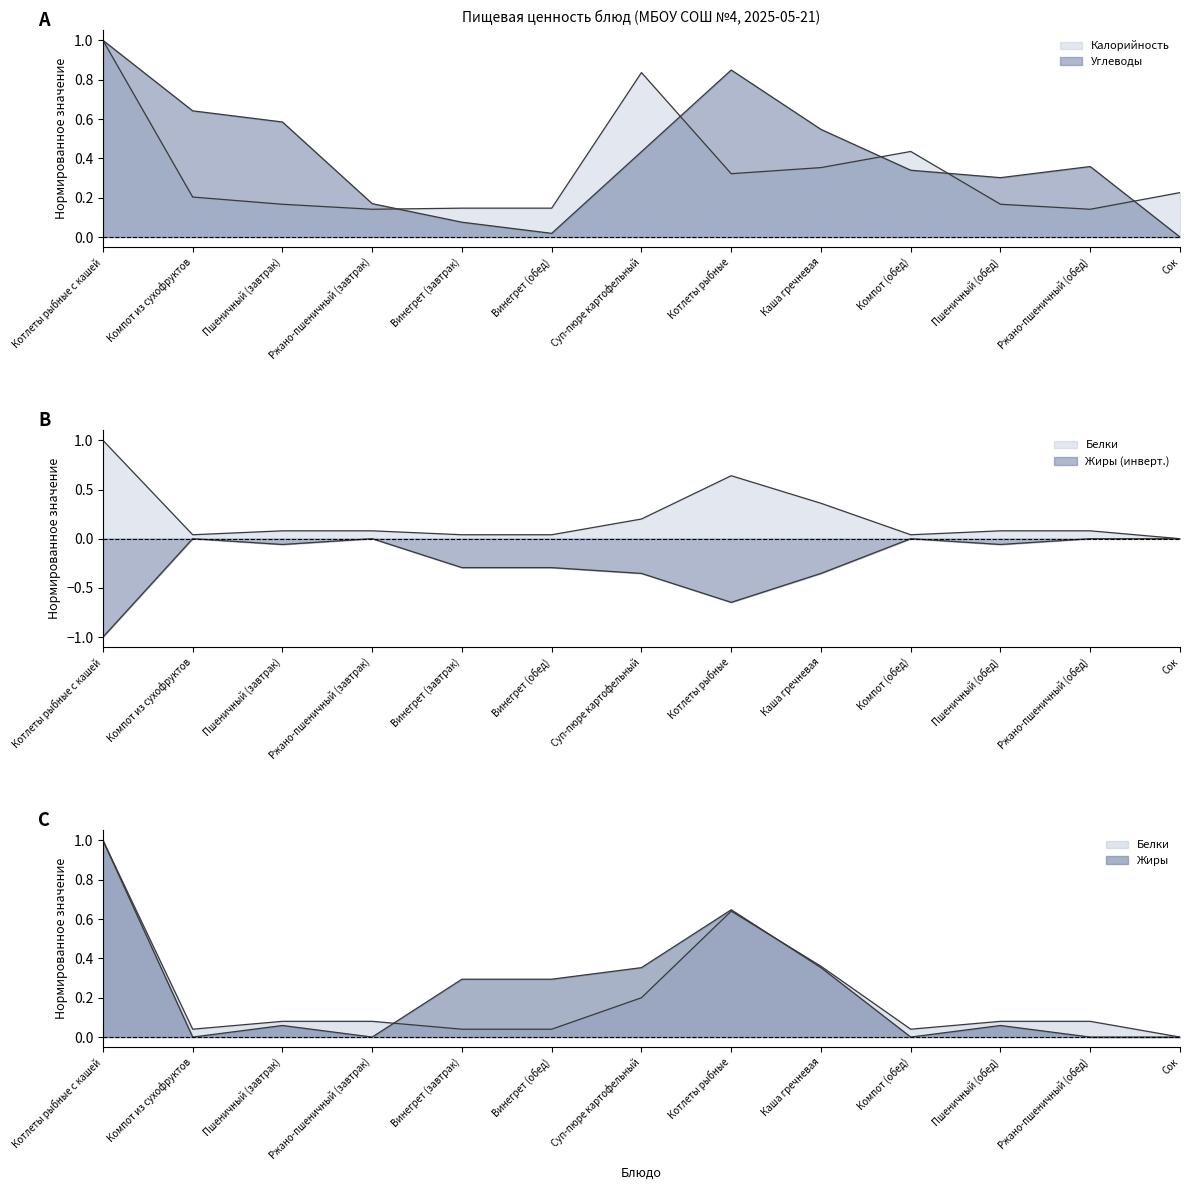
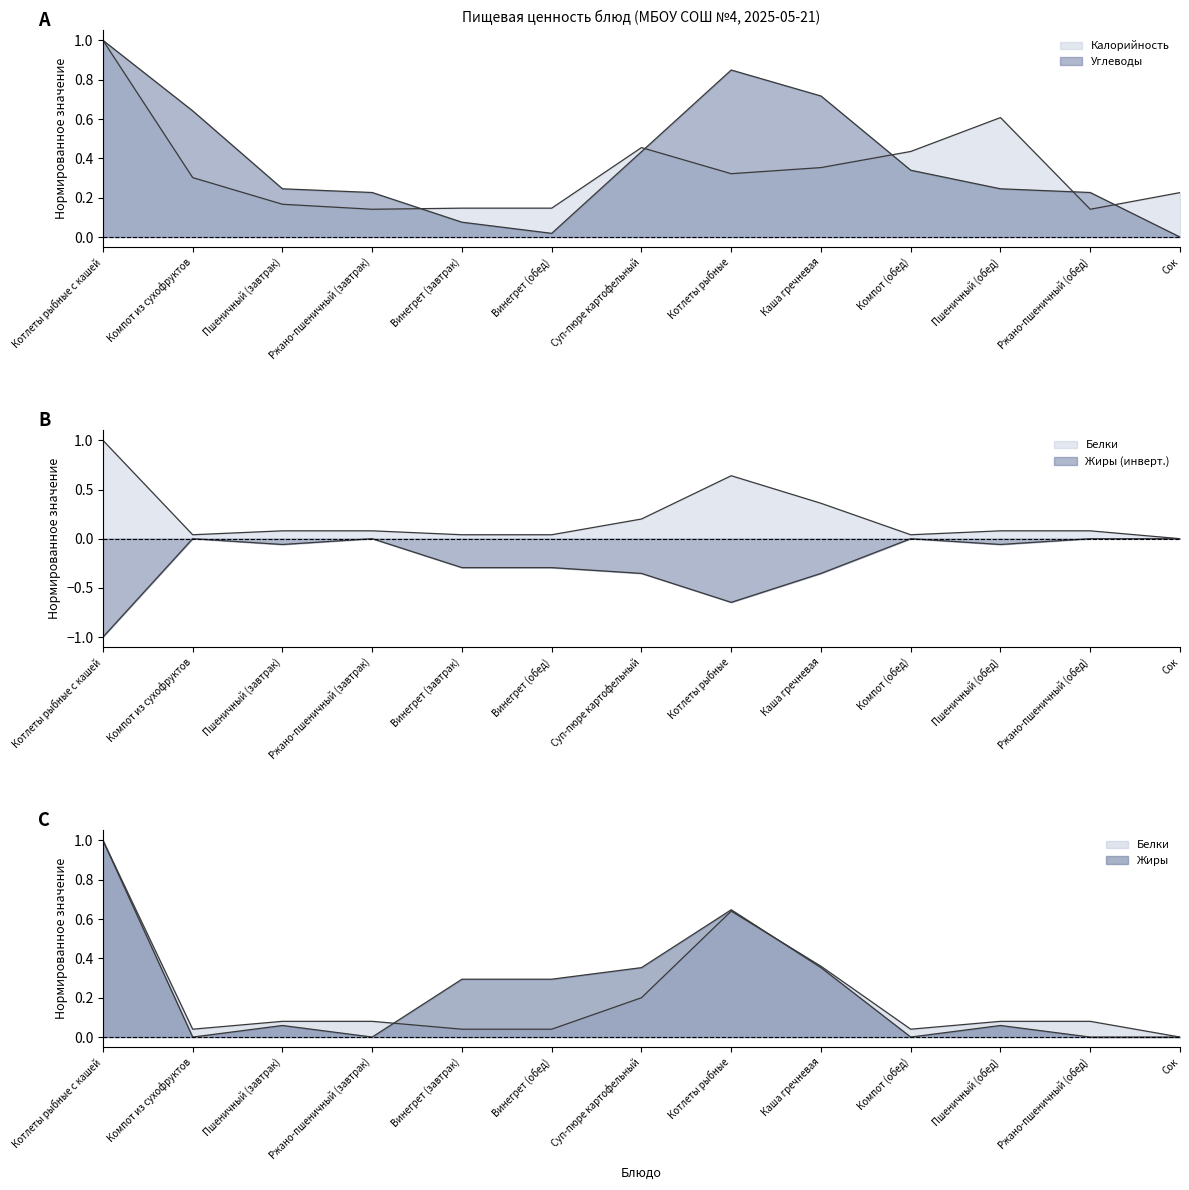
Пищевая ценность блюд (МБОУ СОШ №4, 2025-05-21), Калорийность, Компот из сухофруктов: 0.20 -> 0.30
Пищевая ценность блюд (МБОУ СОШ №4, 2025-05-21), Углеводы, Пшеничный (завтрак): 0.58 -> 0.25
Пищевая ценность блюд (МБОУ СОШ №4, 2025-05-21), Углеводы, Ржано-пшеничный (завтрак): 0.17 -> 0.23
Пищевая ценность блюд (МБОУ СОШ №4, 2025-05-21), Калорийность, Суп-пюре картофельный: 0.84 -> 0.45
Пищевая ценность блюд (МБОУ СОШ №4, 2025-05-21), Углеводы, Каша гречневая: 0.55 -> 0.72
Пищевая ценность блюд (МБОУ СОШ №4, 2025-05-21), Калорийность, Пшеничный (обед): 0.17 -> 0.61
Пищевая ценность блюд (МБОУ СОШ №4, 2025-05-21), Углеводы, Пшеничный (обед): 0.30 -> 0.25
Пищевая ценность блюд (МБОУ СОШ №4, 2025-05-21), Углеводы, Ржано-пшеничный (обед): 0.36 -> 0.23
